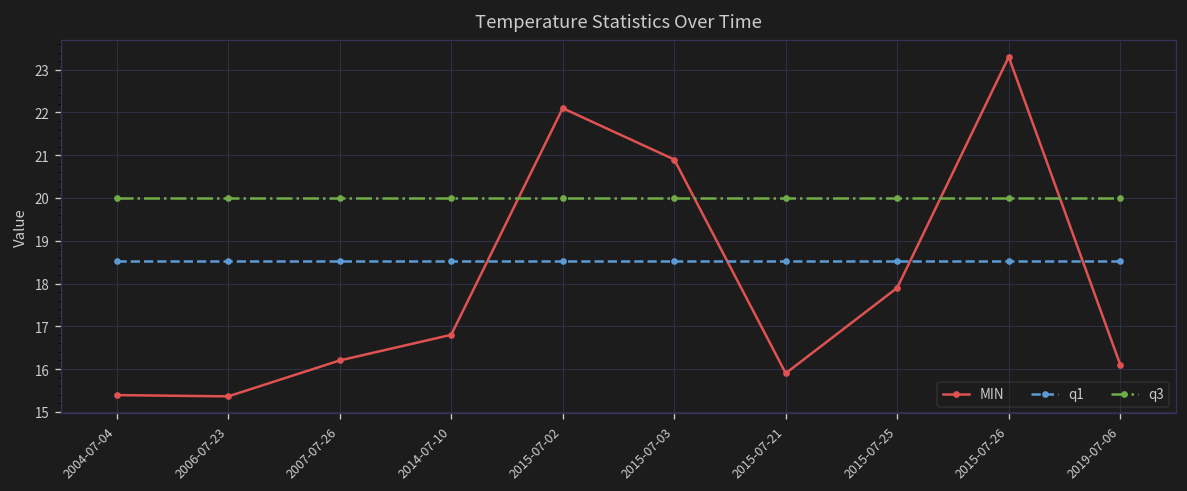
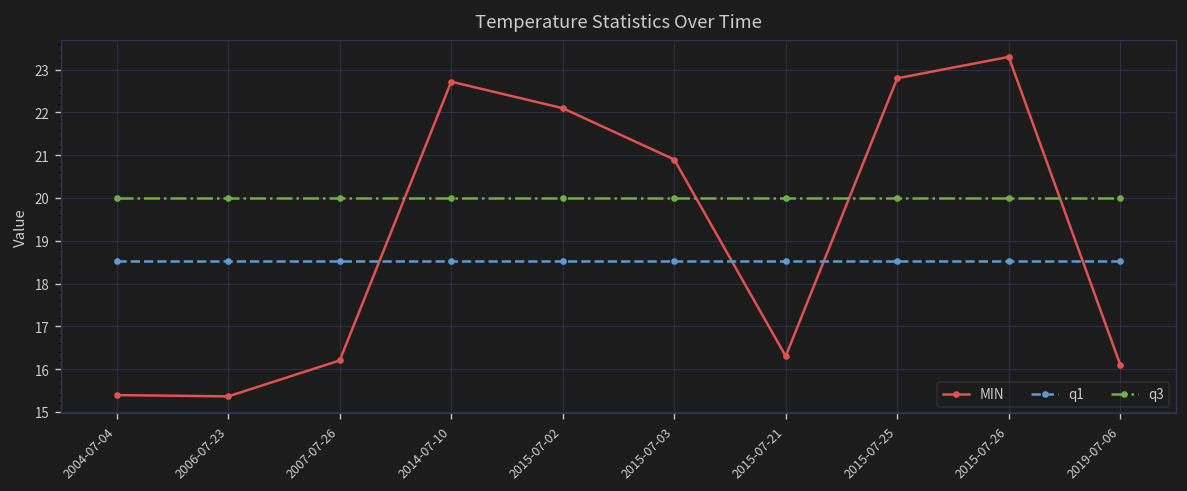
MIN, 2014-07-10: 16.8 -> 22.7
MIN, 2015-07-21: 15.9 -> 16.3
MIN, 2015-07-25: 17.9 -> 22.8
